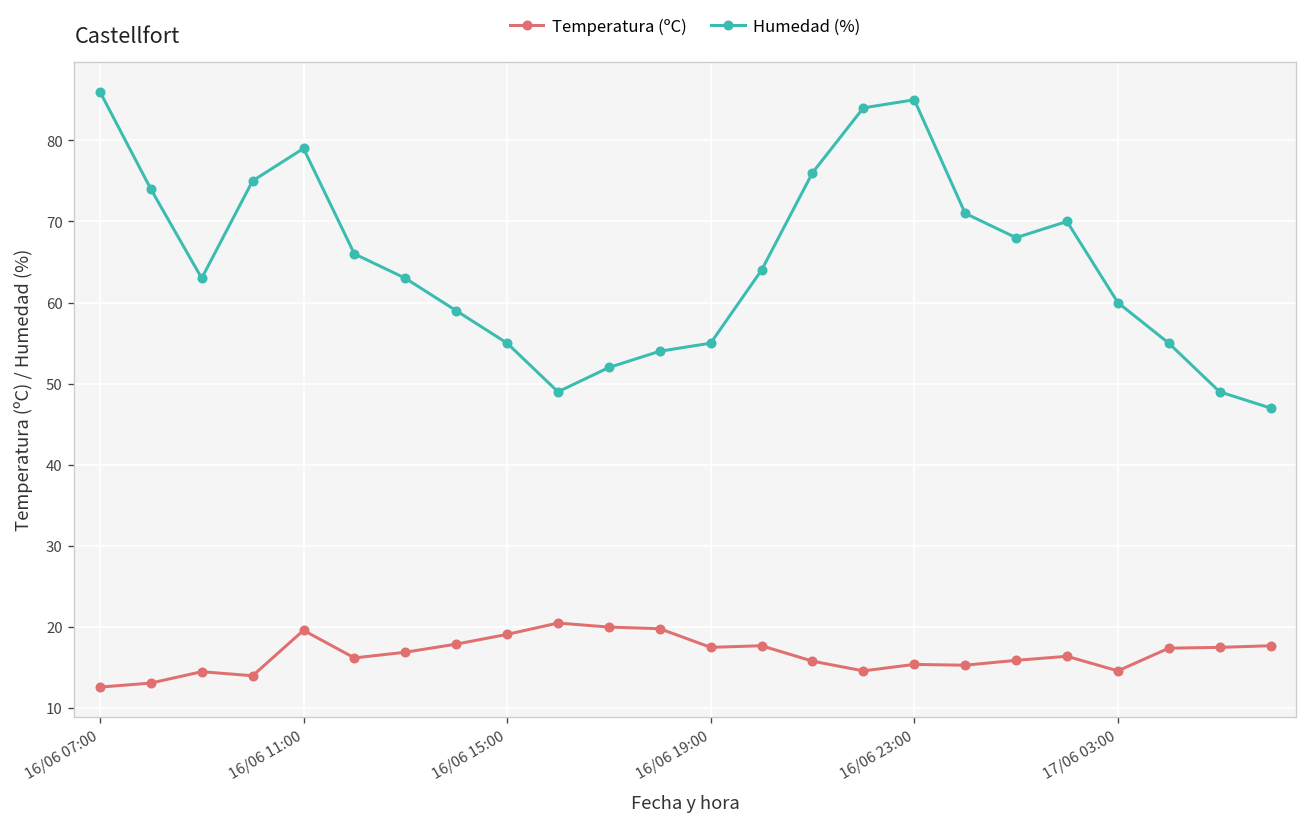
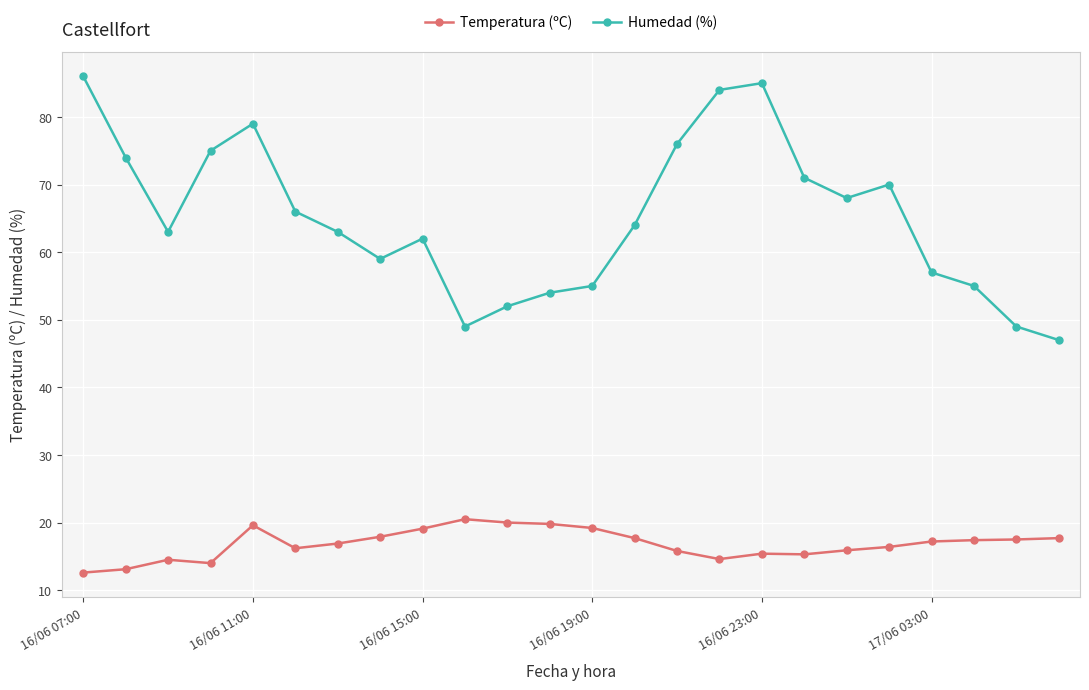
Humedad (%), 16/06 15:00: 55 -> 62
Temperatura (ºC), 16/06 19:00: 18 -> 19
Temperatura (ºC), 17/06 03:00: 15 -> 17
Humedad (%), 17/06 03:00: 60 -> 57
